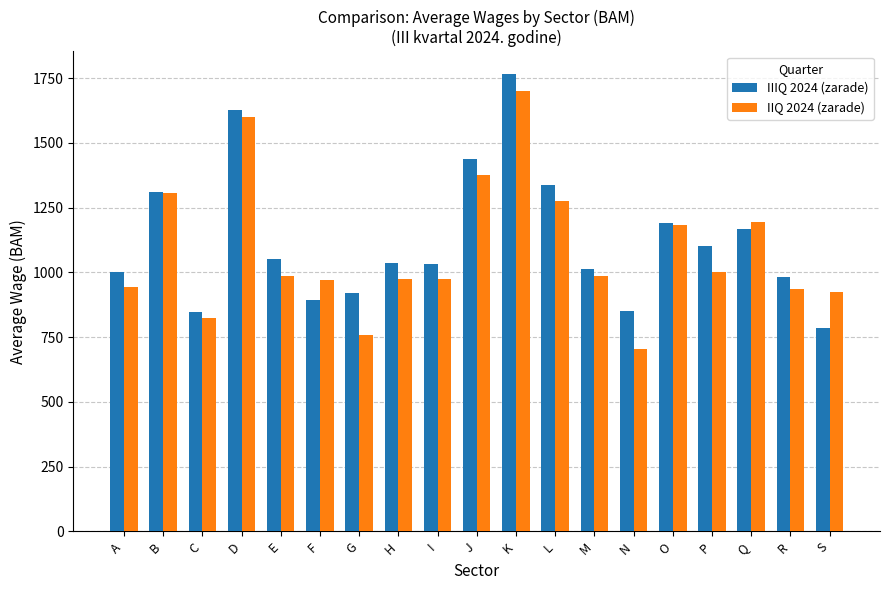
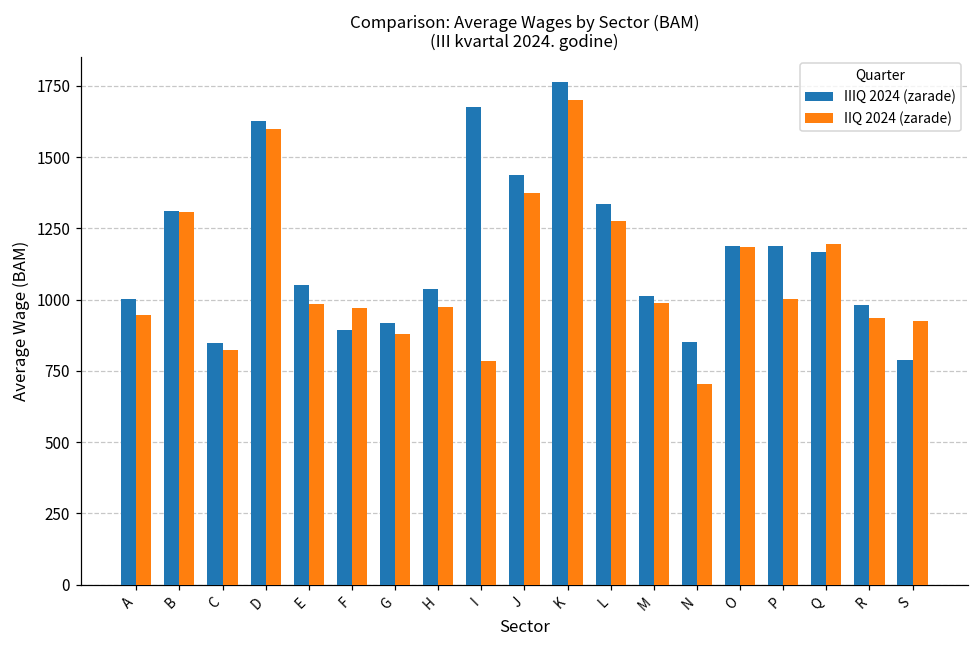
IIQ 2024 (zarade), G: 760 -> 880
IIIQ 2024 (zarade), I: 1030 -> 1680
IIQ 2024 (zarade), I: 970 -> 790
IIIQ 2024 (zarade), P: 1100 -> 1190
